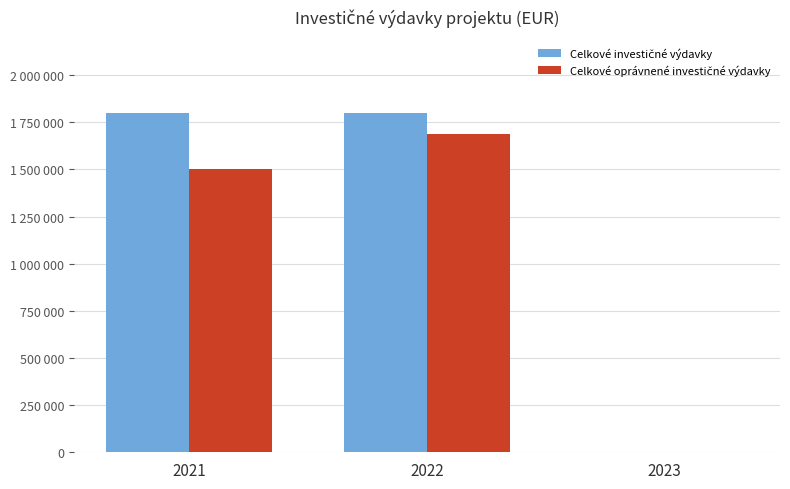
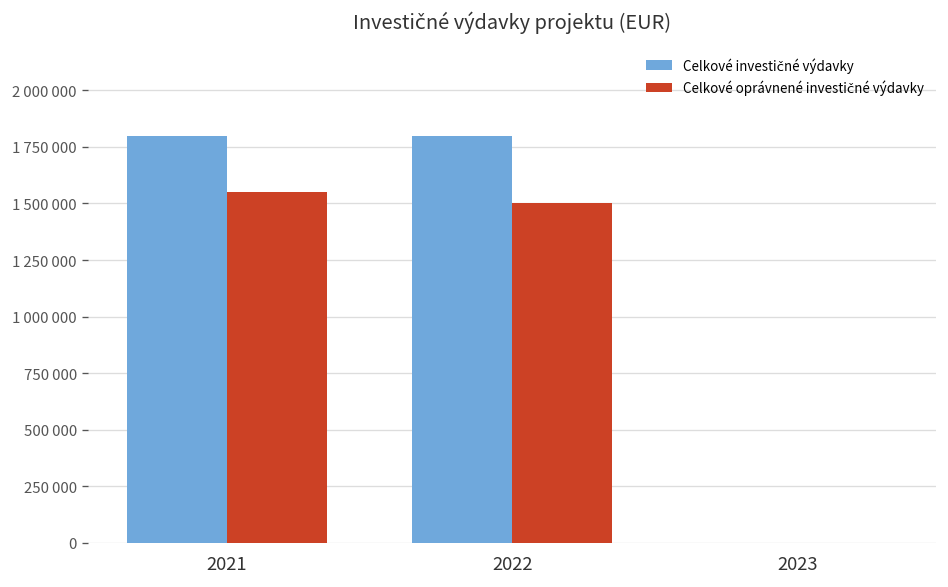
Celkové oprávnené investičné výdavky, 2021: 1500000 -> 1550000
Celkové oprávnené investičné výdavky, 2022: 1690000 -> 1500000
